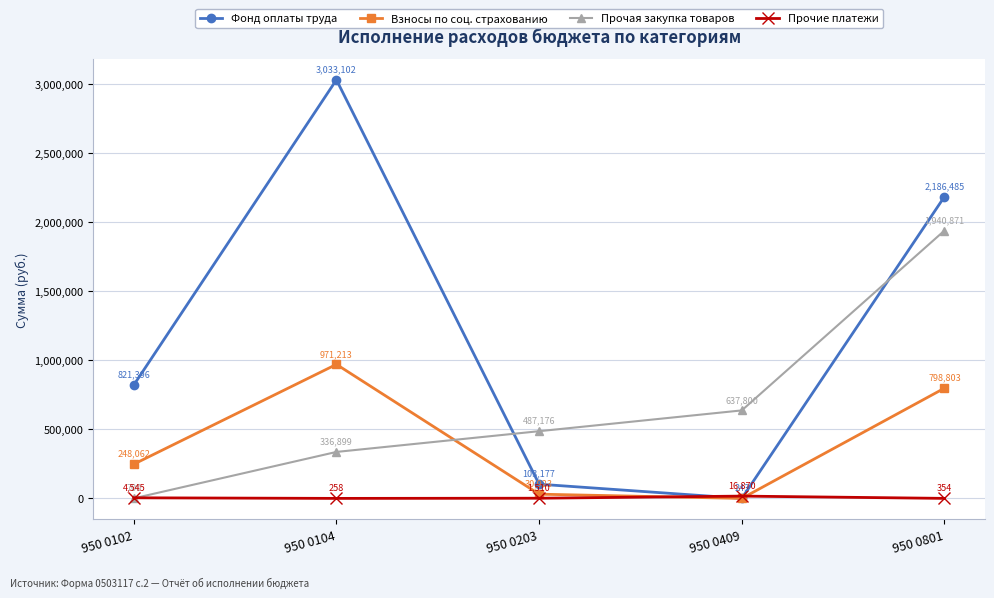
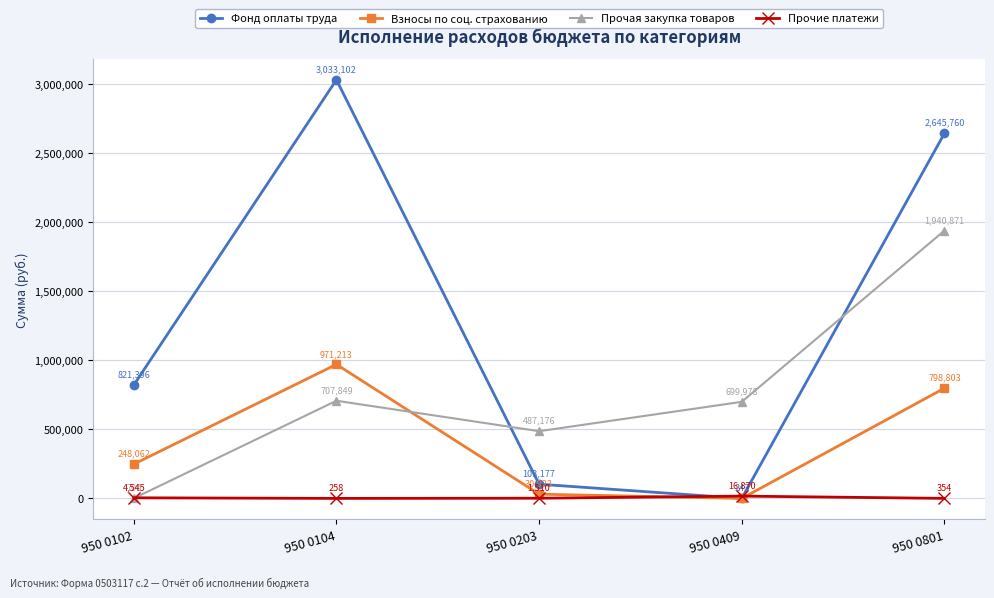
Прочая закупка товаров, 950 0104: 336,899 -> 707,849
Прочая закупка товаров, 950 0409: 637,800 -> 699,978
Фонд оплаты труда, 950 0801: 2,186,485 -> 2,645,760
